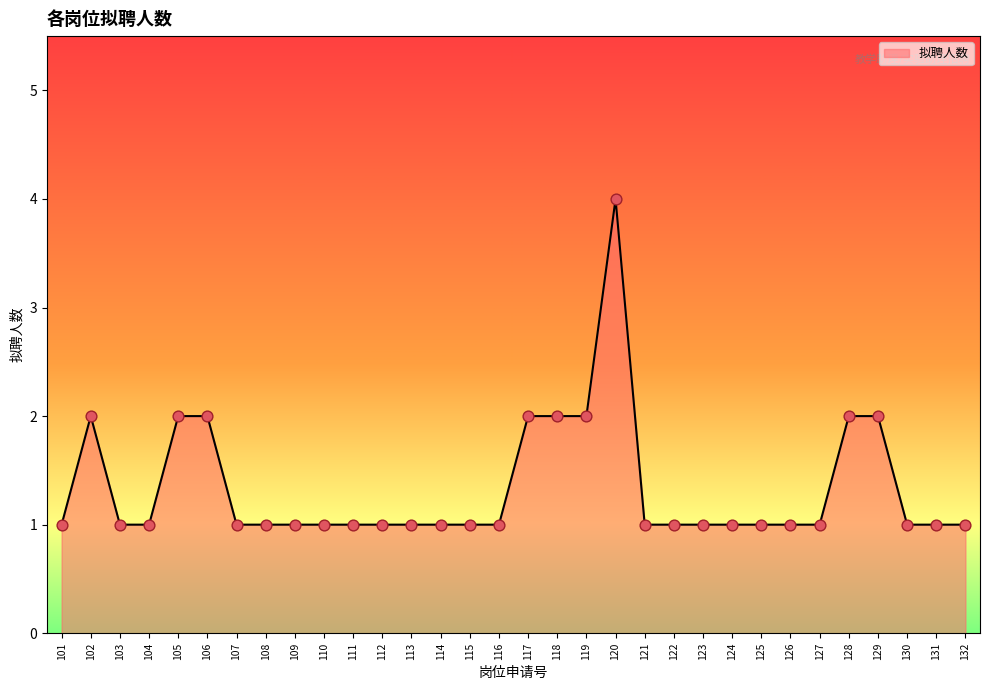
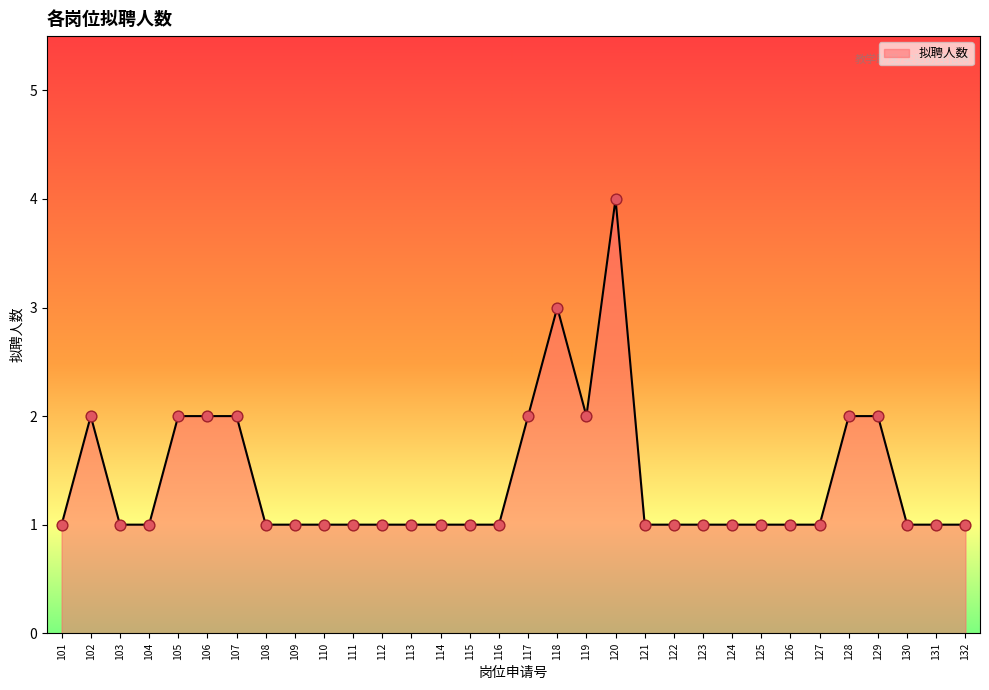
107: 1 -> 2
118: 2 -> 3
